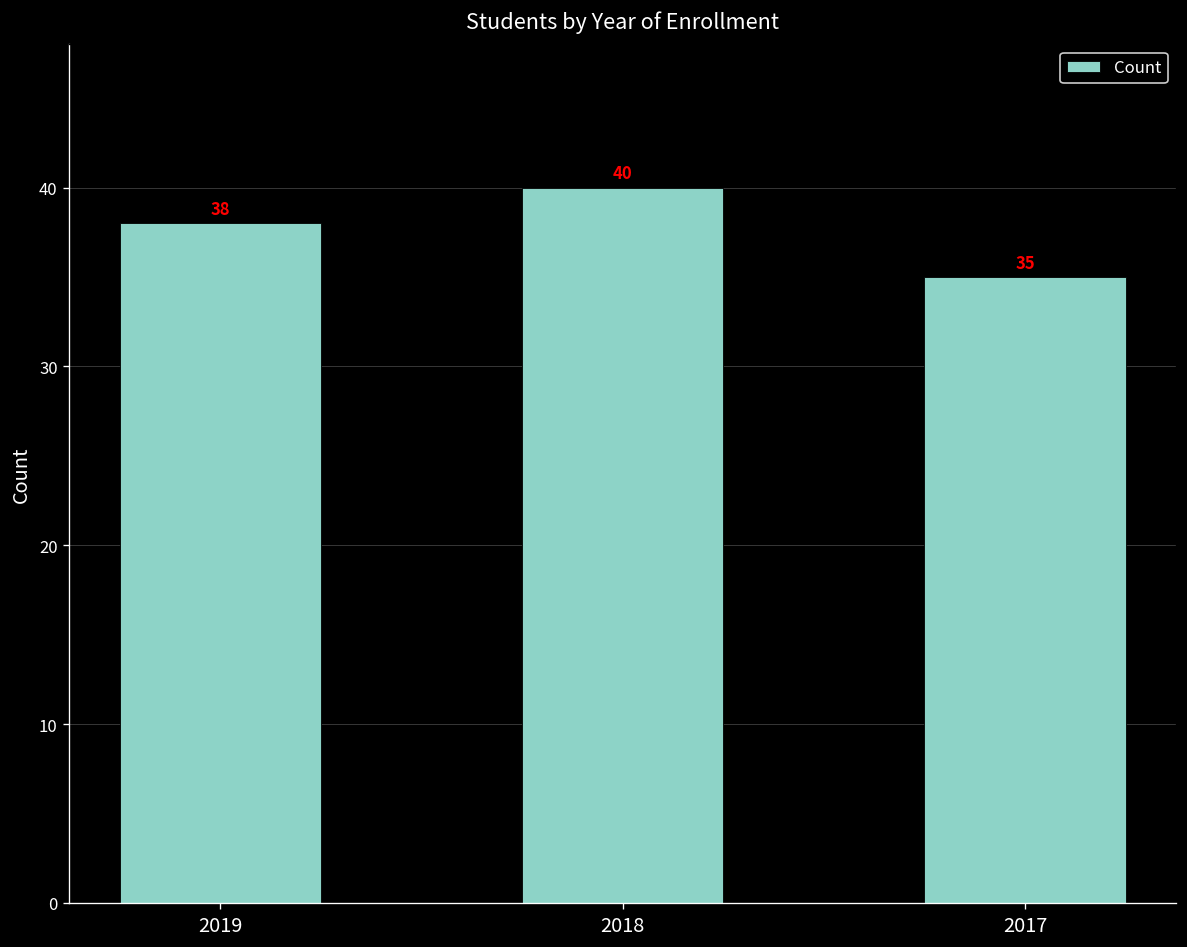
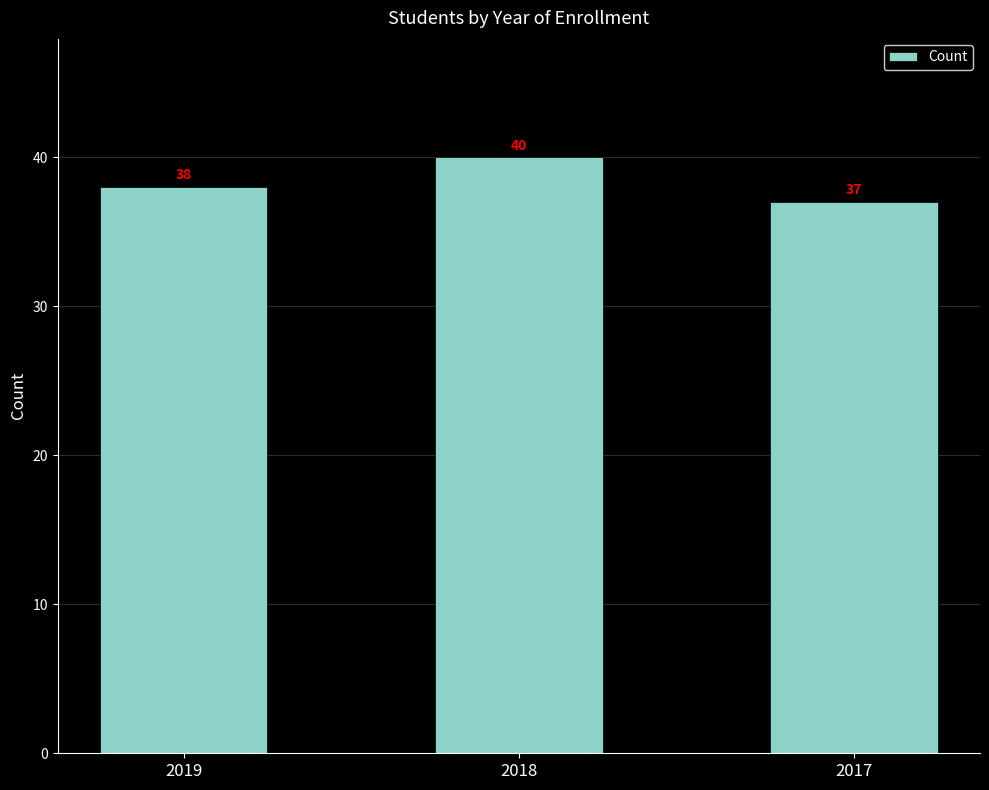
2017: 35 -> 37
